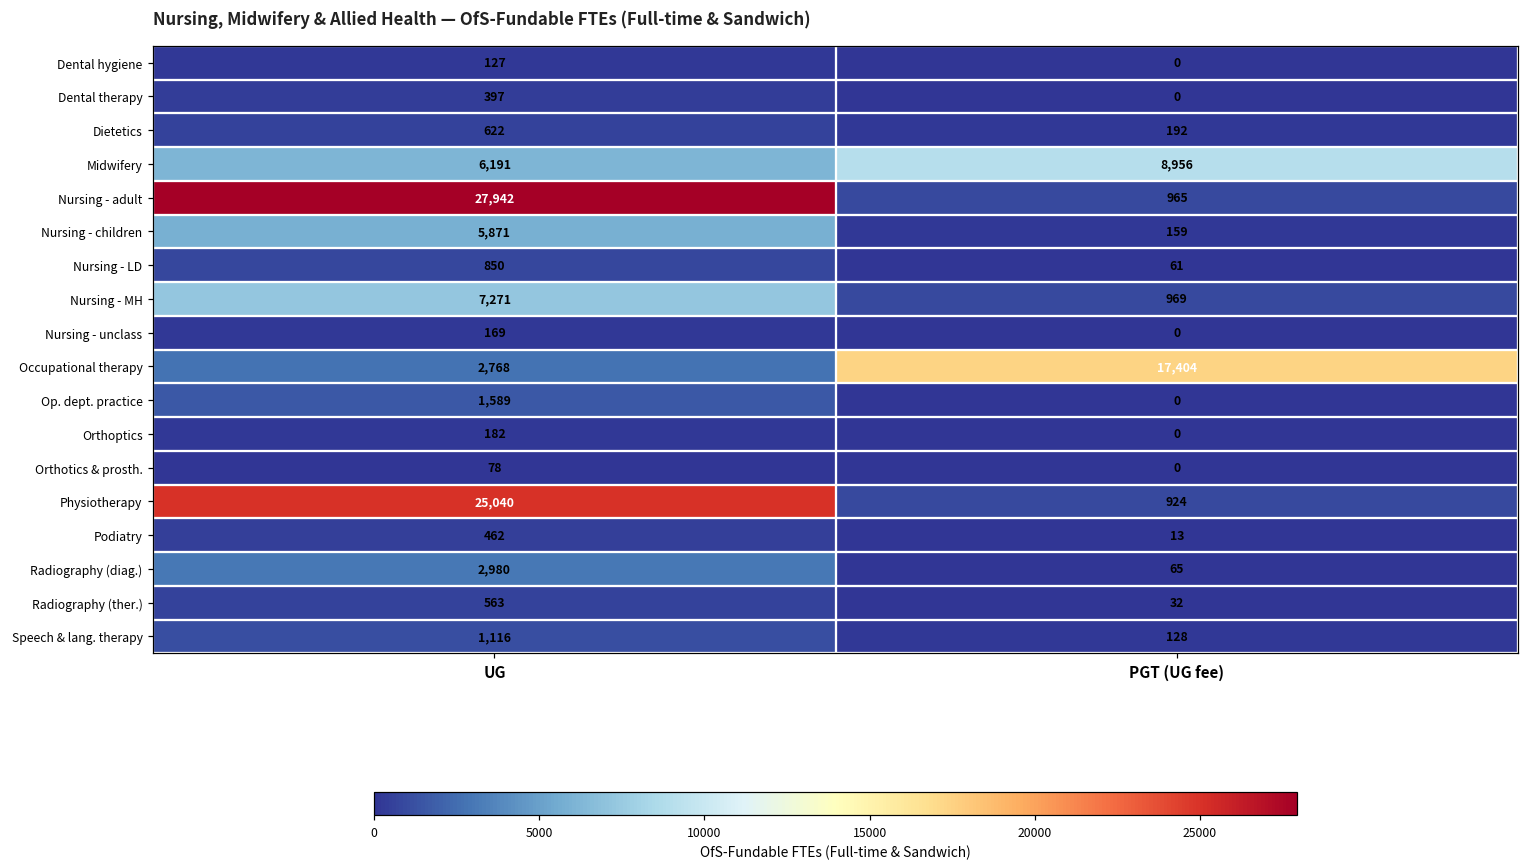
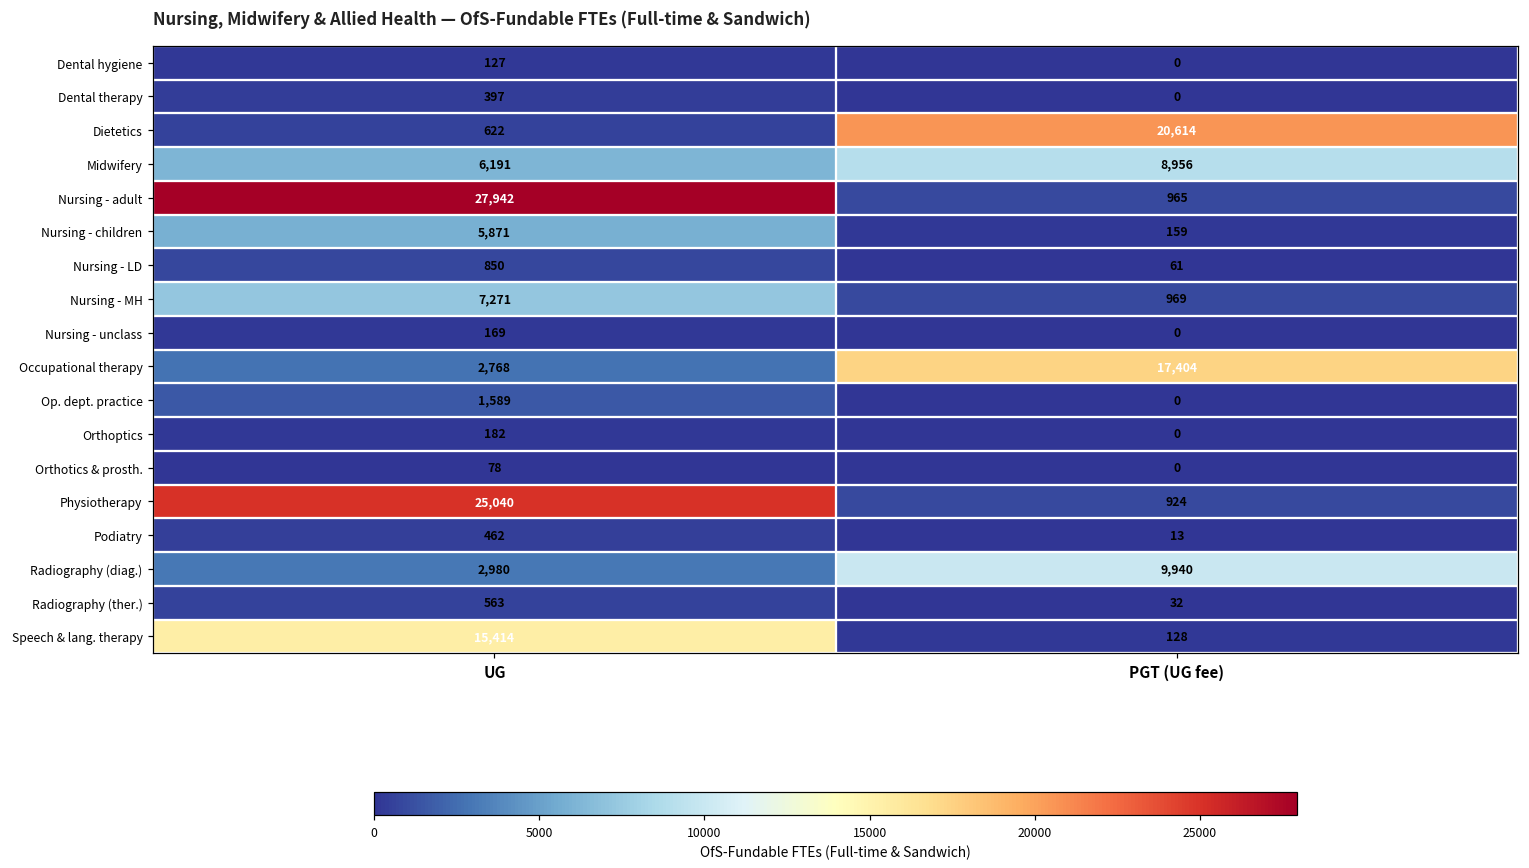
Dietetics, PGT (UG fee): 192 -> 20,614
Radiography (diag.), PGT (UG fee): 65 -> 9,940
Speech & lang. therapy, UG: 1,116 -> 15,414
